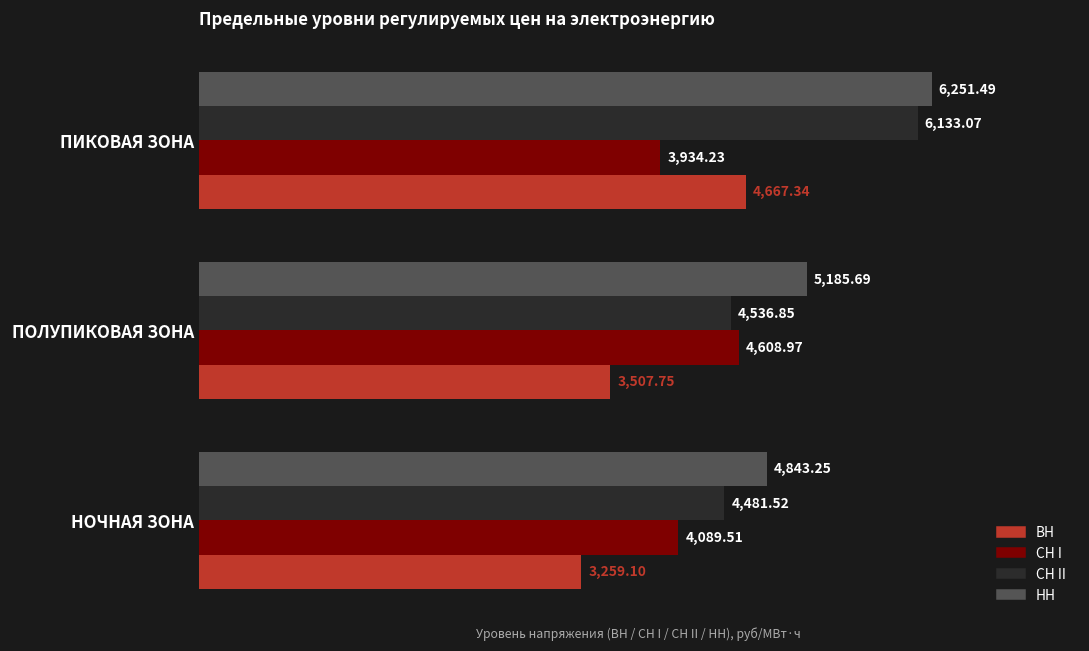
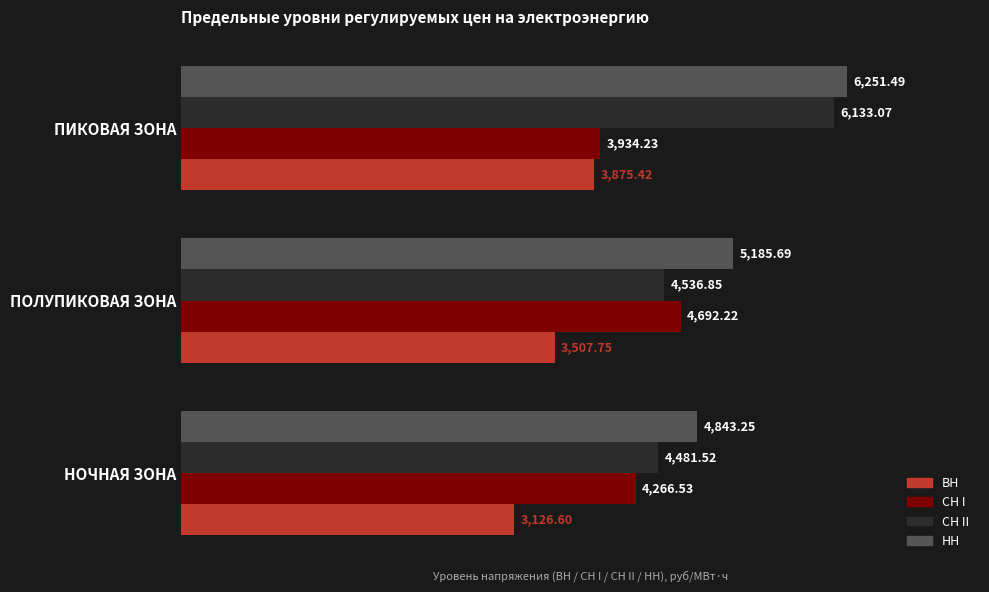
ВН, ПИКОВАЯ ЗОНА: 4,667.34 -> 3,875.42
СН I, ПОЛУПИКОВАЯ ЗОНА: 4,608.97 -> 4,692.22
СН I, НОЧНАЯ ЗОНА: 4,089.51 -> 4,266.53
ВН, НОЧНАЯ ЗОНА: 3,259.10 -> 3,126.60
